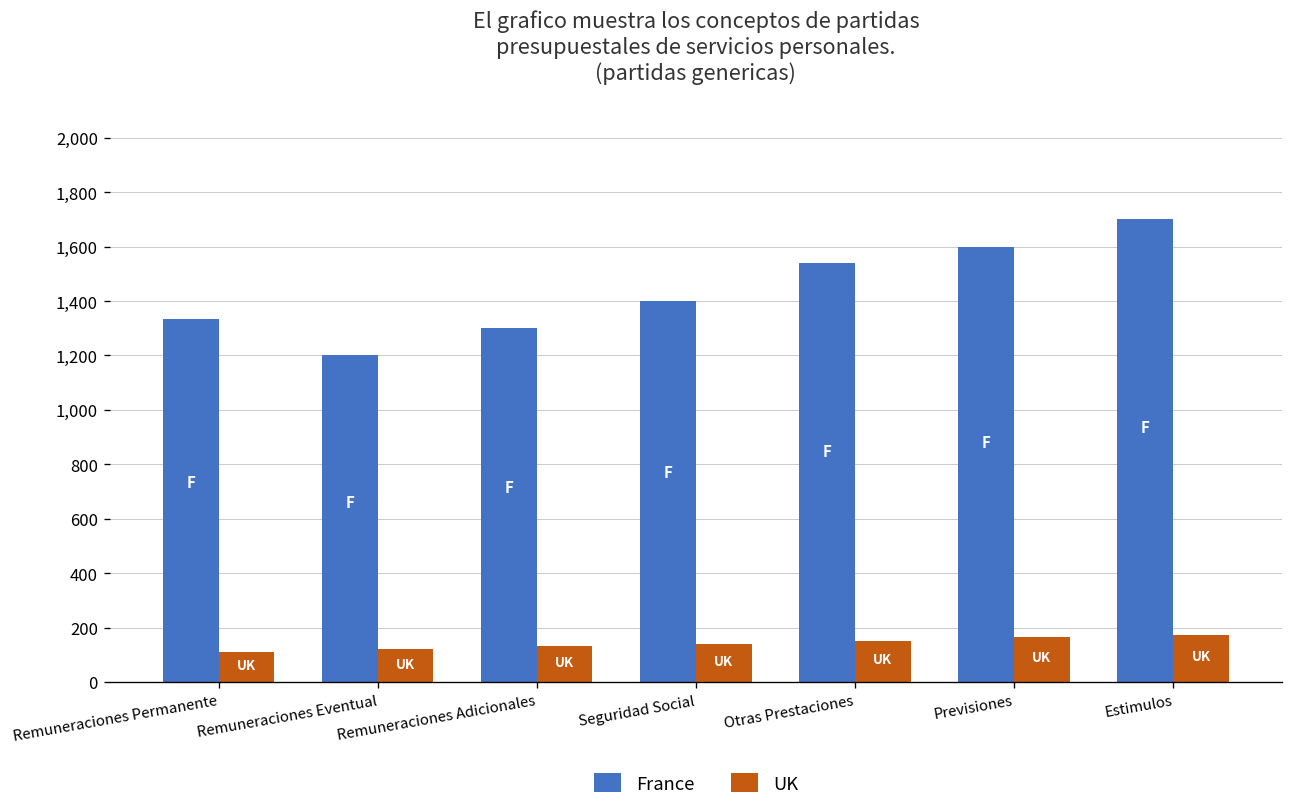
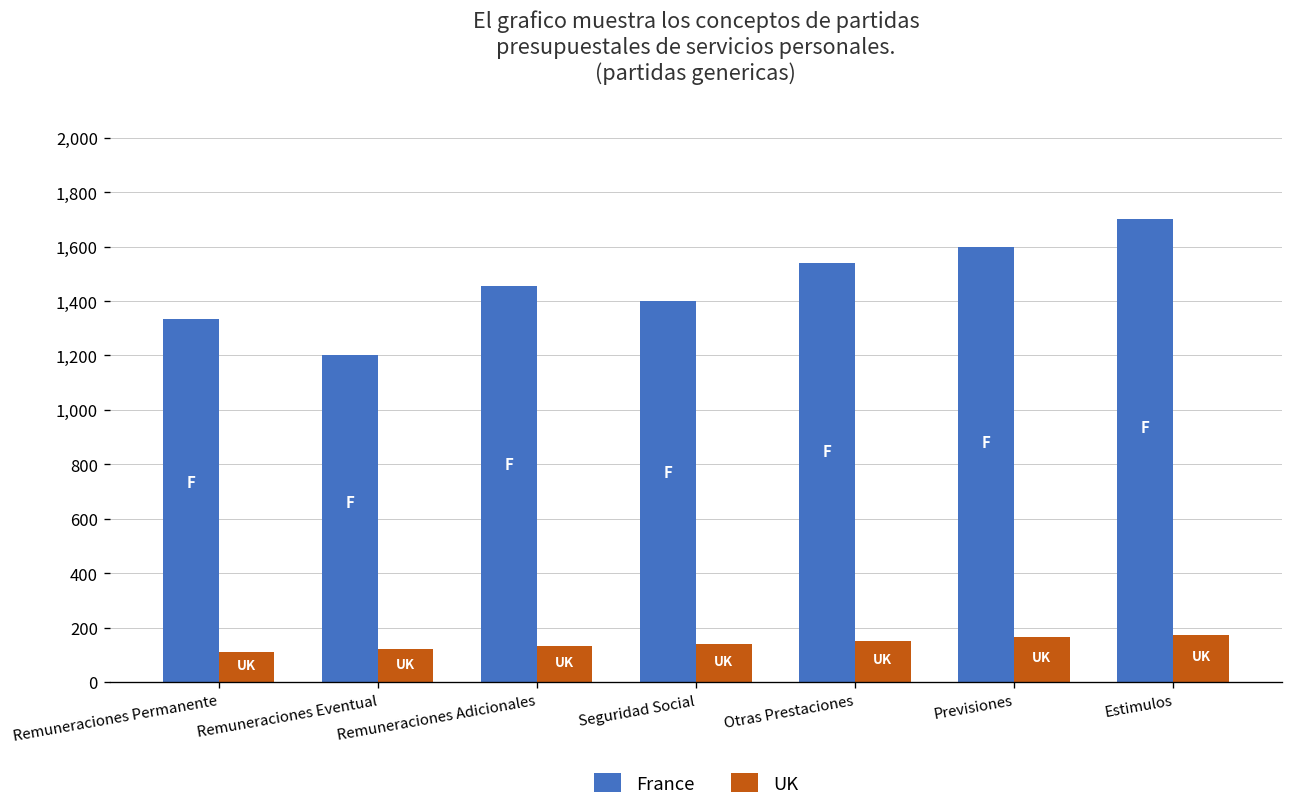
France, Remuneraciones Adicionales: 1,300 -> 1,460
